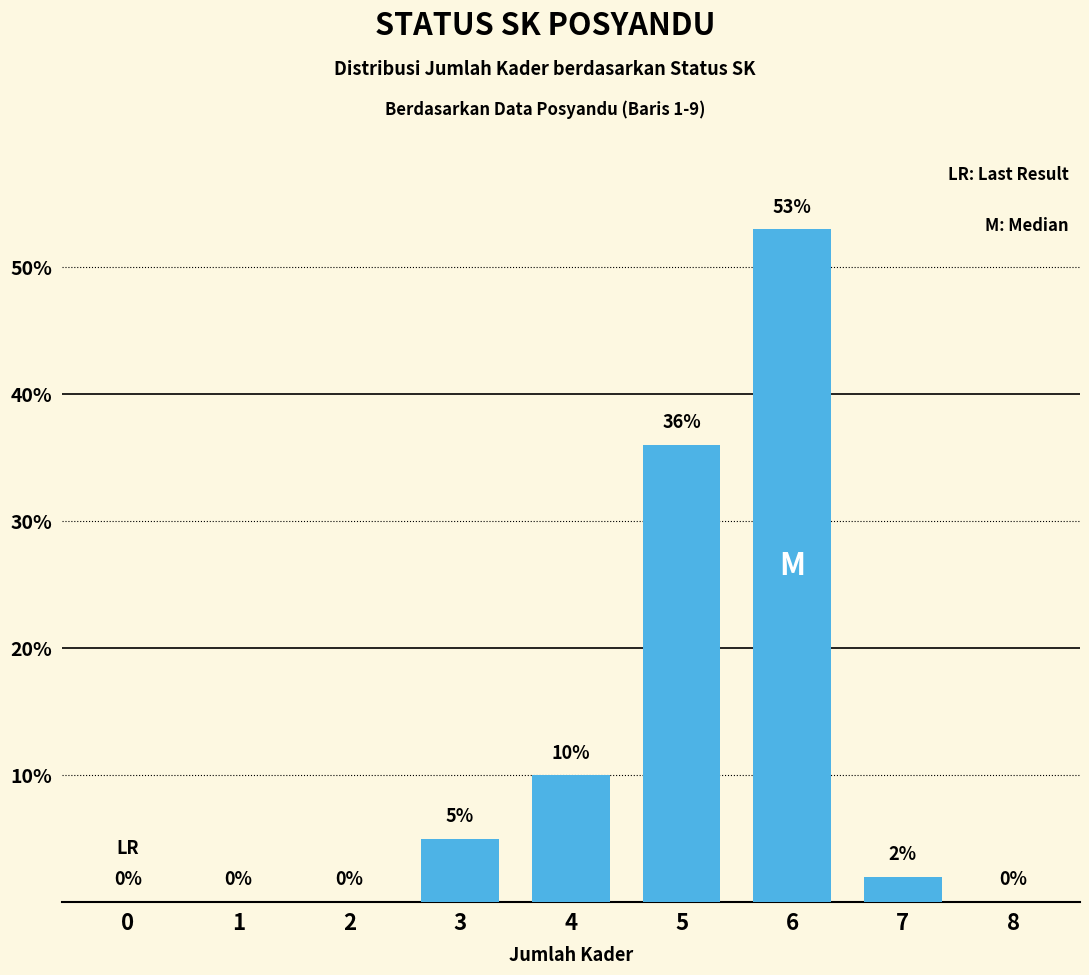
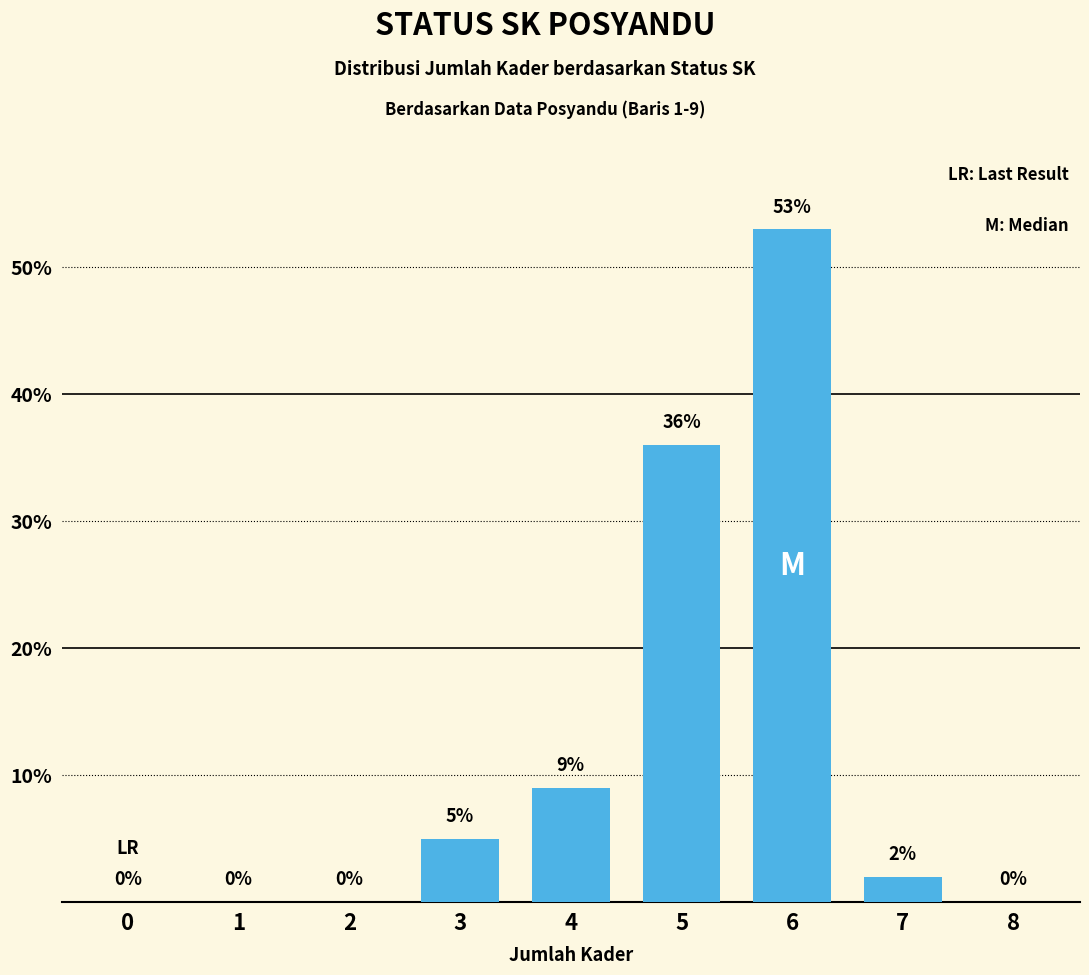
4: 10% -> 9%
